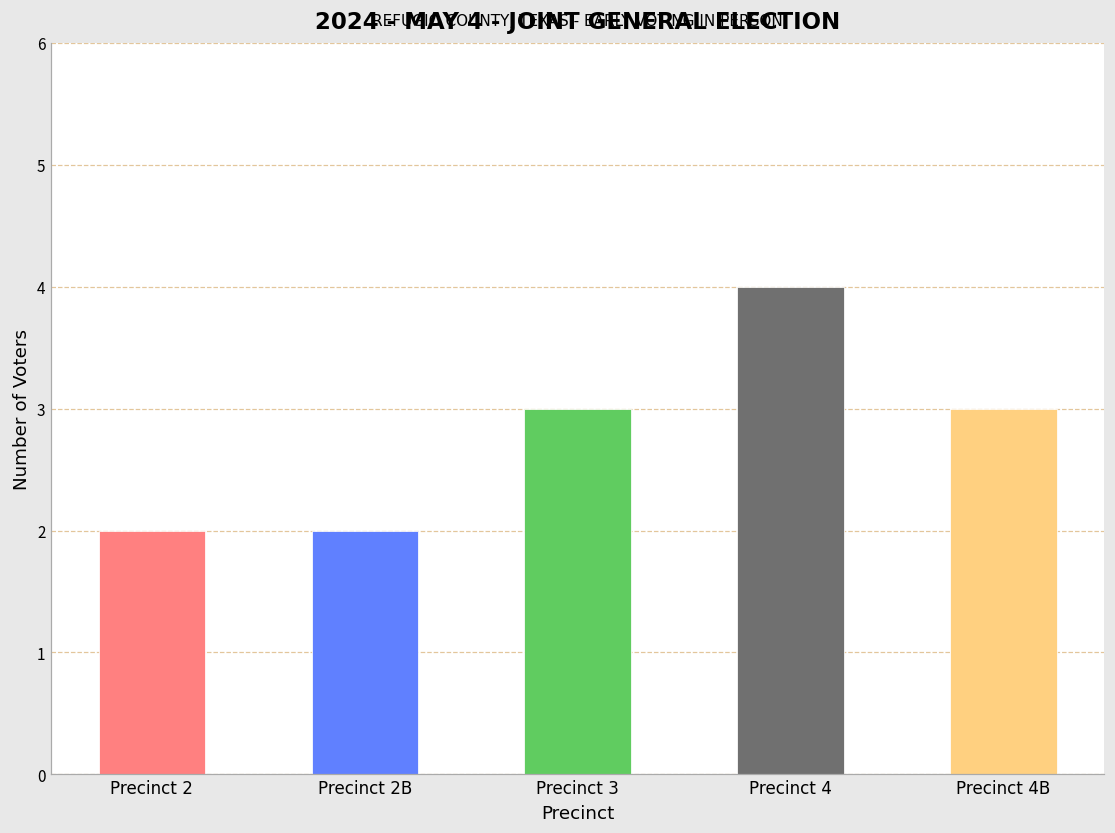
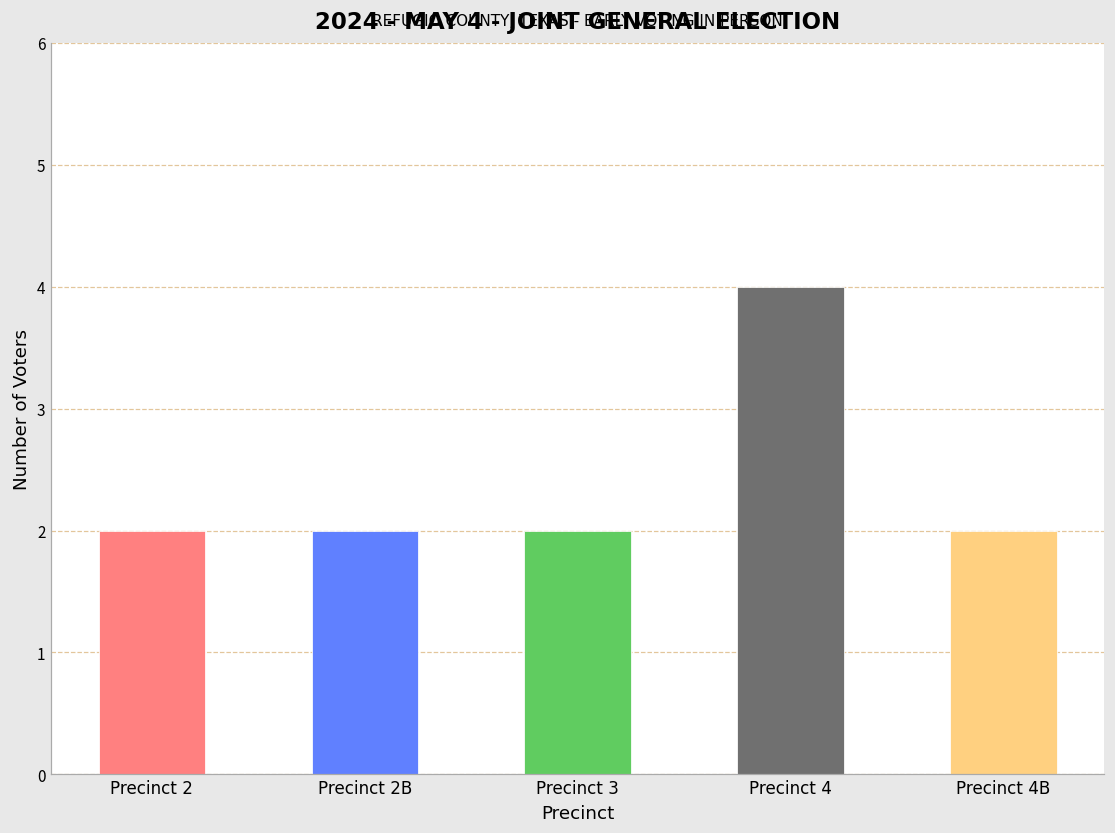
Precinct 3: 3 -> 2
Precinct 4B: 3 -> 2
